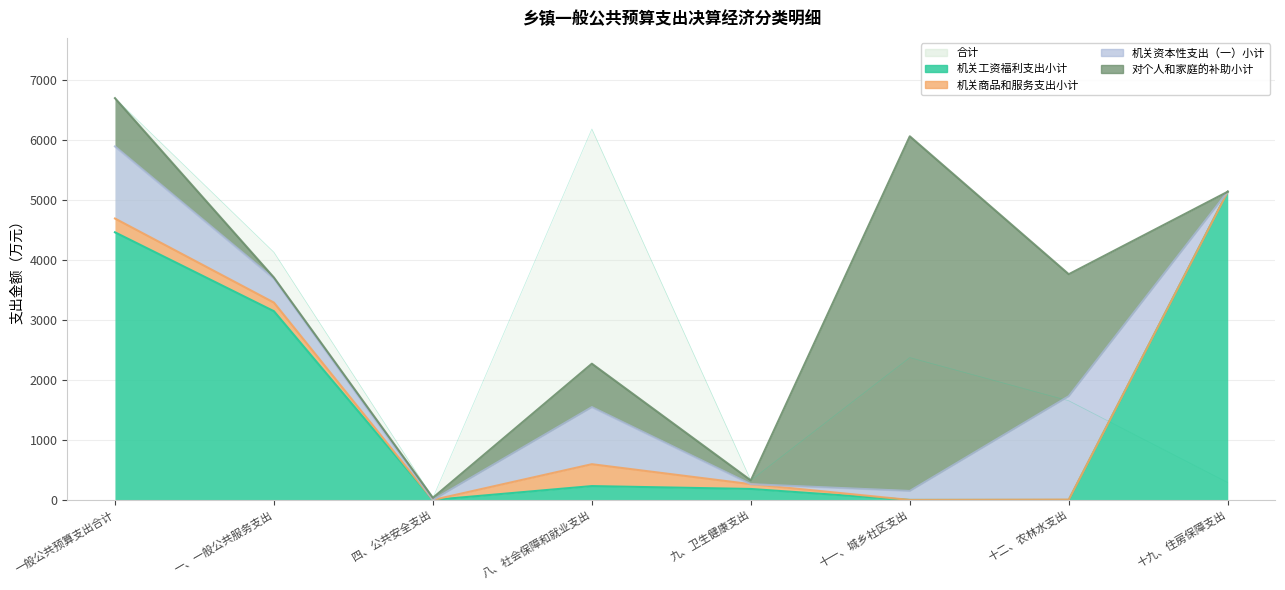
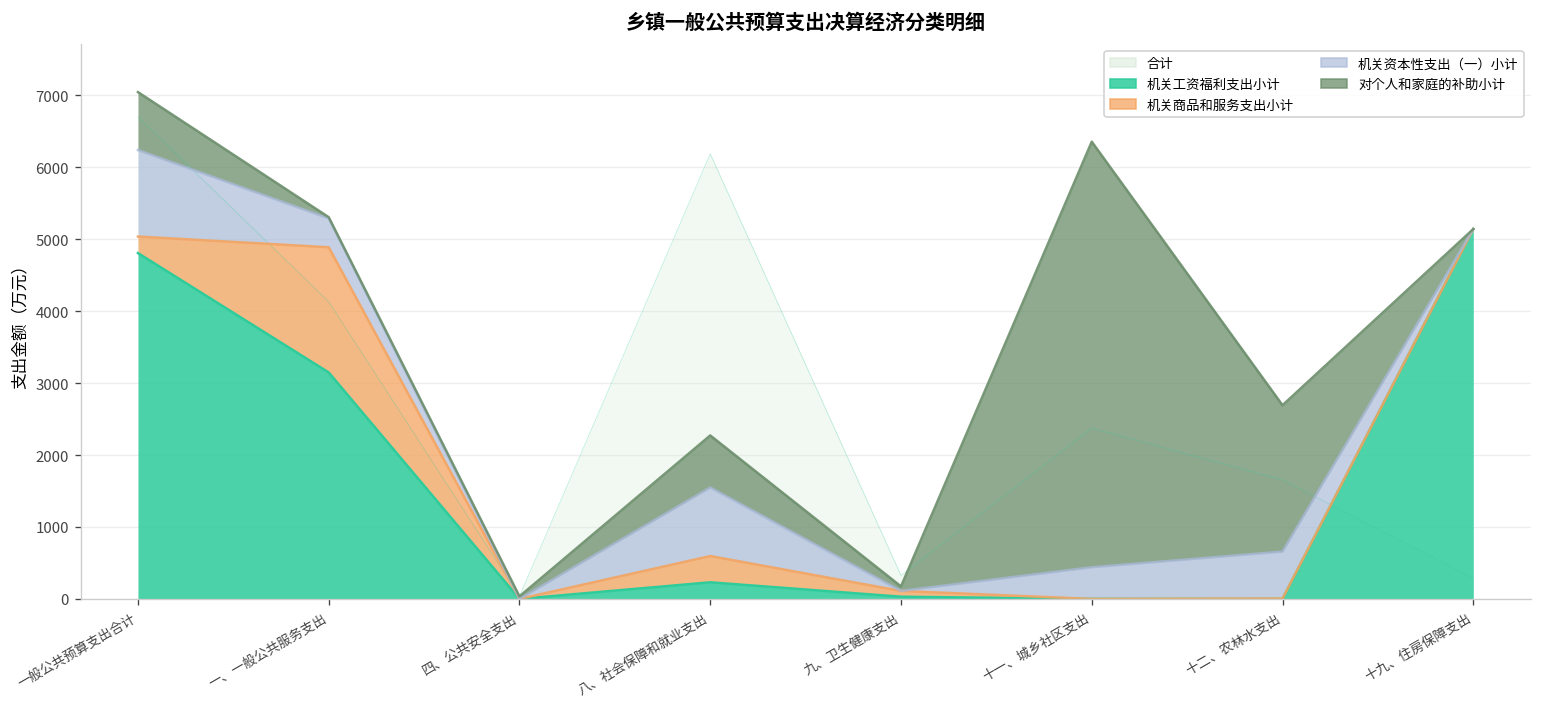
机关工资福利支出小计, 一般公共预算支出合计: 4500 -> 4800
机关商品和服务支出小计, 一、一般公共服务支出: 100 -> 1700
机关工资福利支出小计, 九、卫生健康支出: 200 -> 0
机关资本性支出（一）小计, 十一、城乡社区支出: 200 -> 400
机关资本性支出（一）小计, 十二、农林水支出: 1700 -> 700
